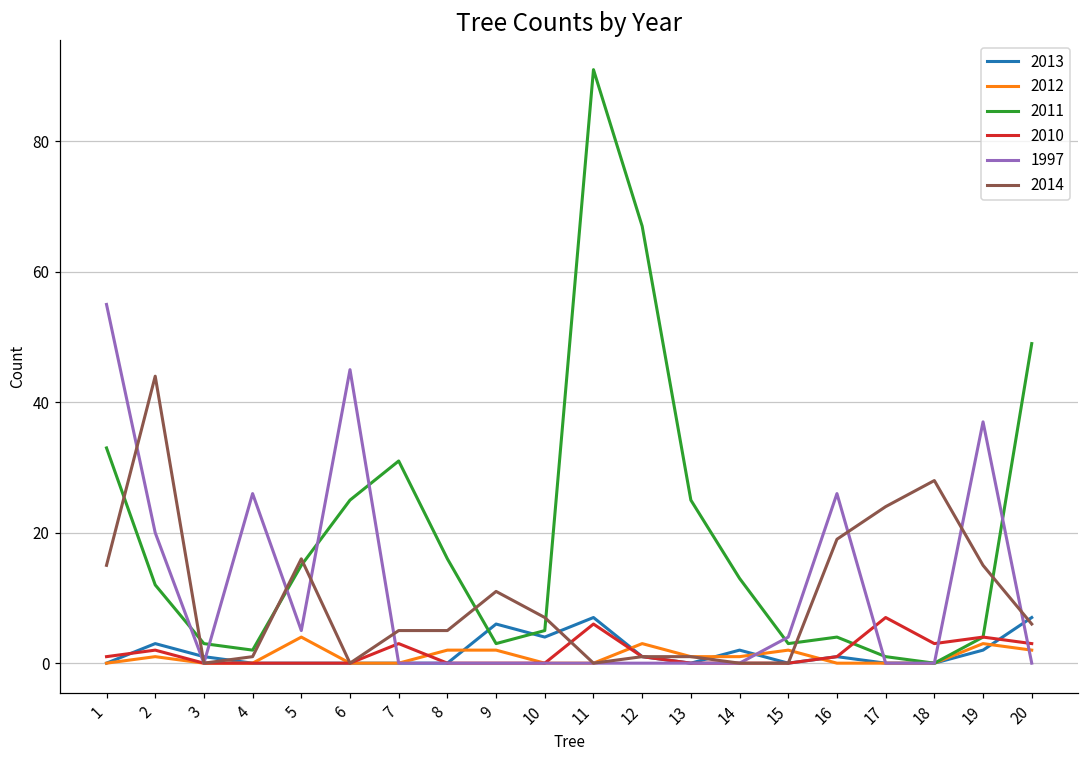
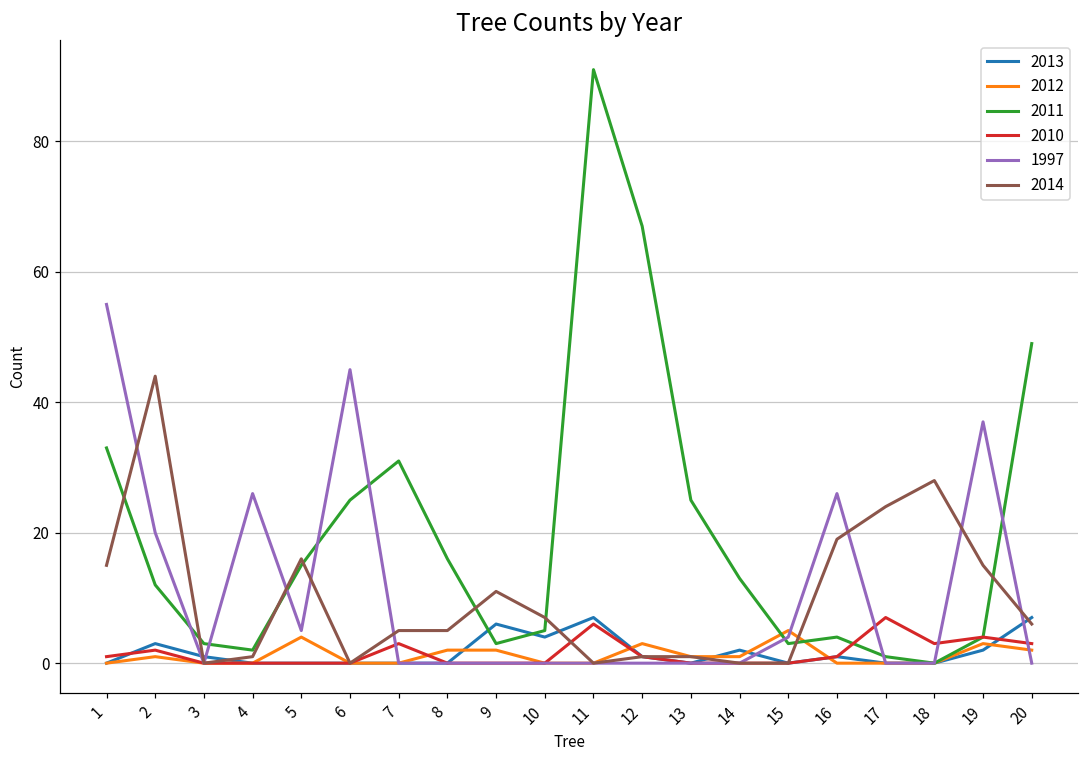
2012, 15: 2 -> 5
